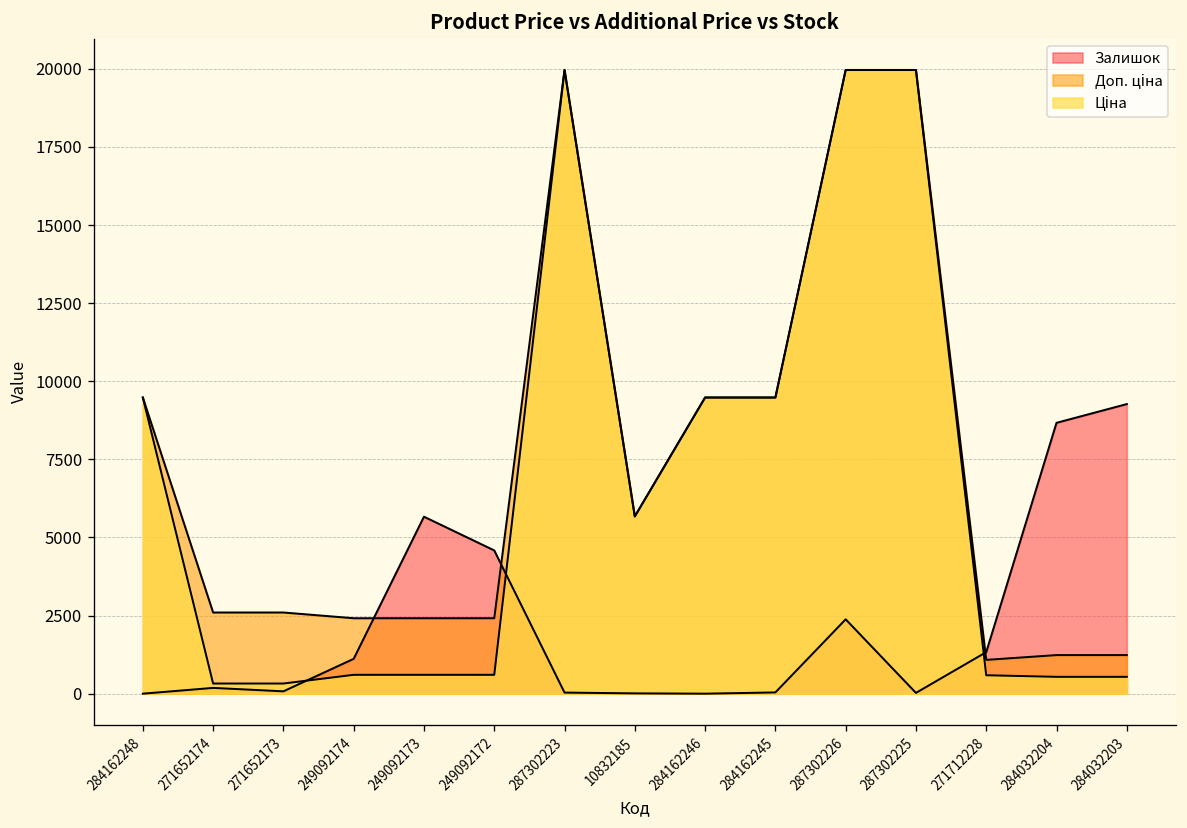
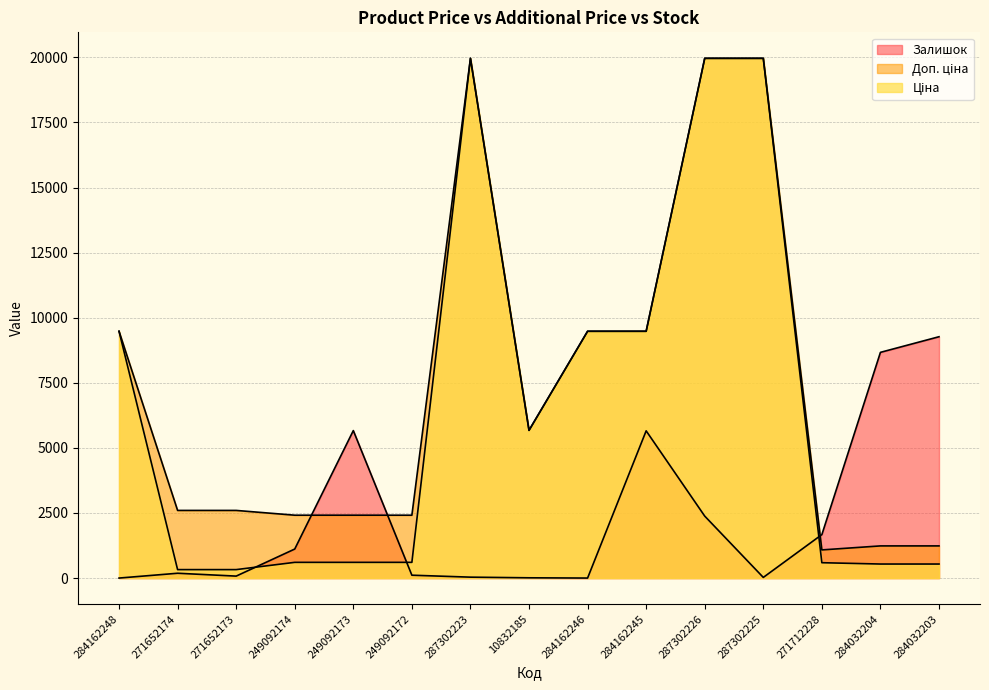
Залишок, 249092172: 4600 -> 100
Залишок, 284162245: 0 -> 5700
Залишок, 271712228: 1300 -> 1700
